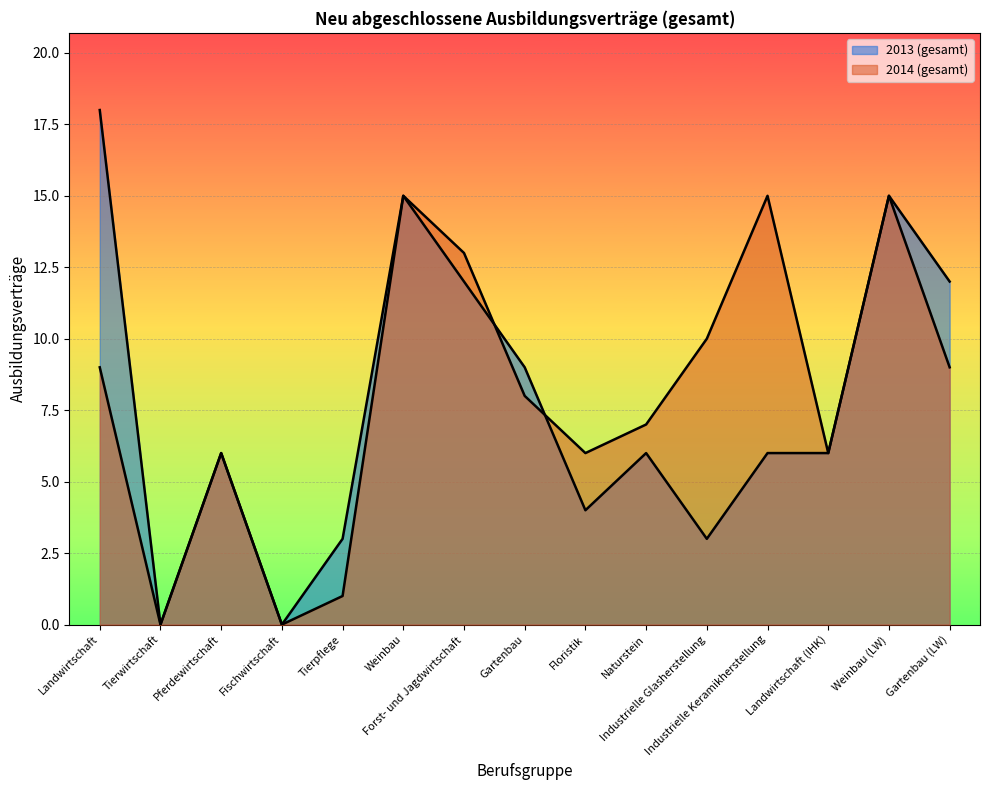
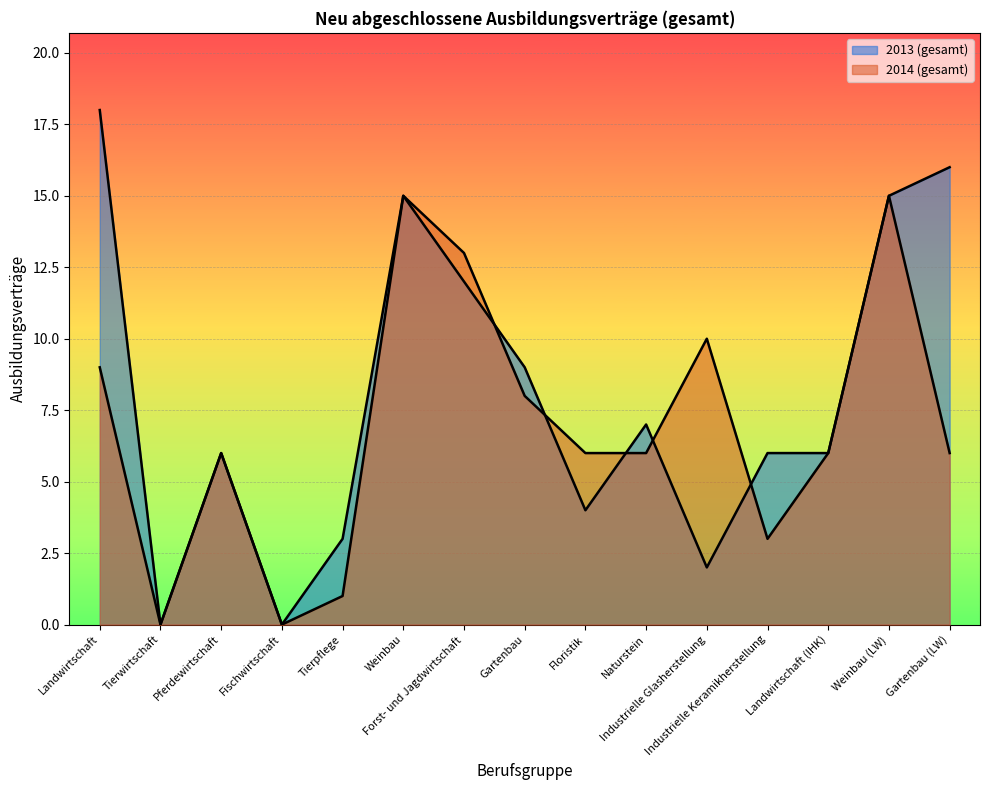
2013 (gesamt), Naturstein: 6 -> 7
2014 (gesamt), Naturstein: 7 -> 6
2013 (gesamt), Industrielle Glasherstellung: 3 -> 2
2014 (gesamt), Industrielle Keramikherstellung: 15 -> 3
2013 (gesamt), Gartenbau (LW): 12 -> 16
2014 (gesamt), Gartenbau (LW): 9 -> 6
